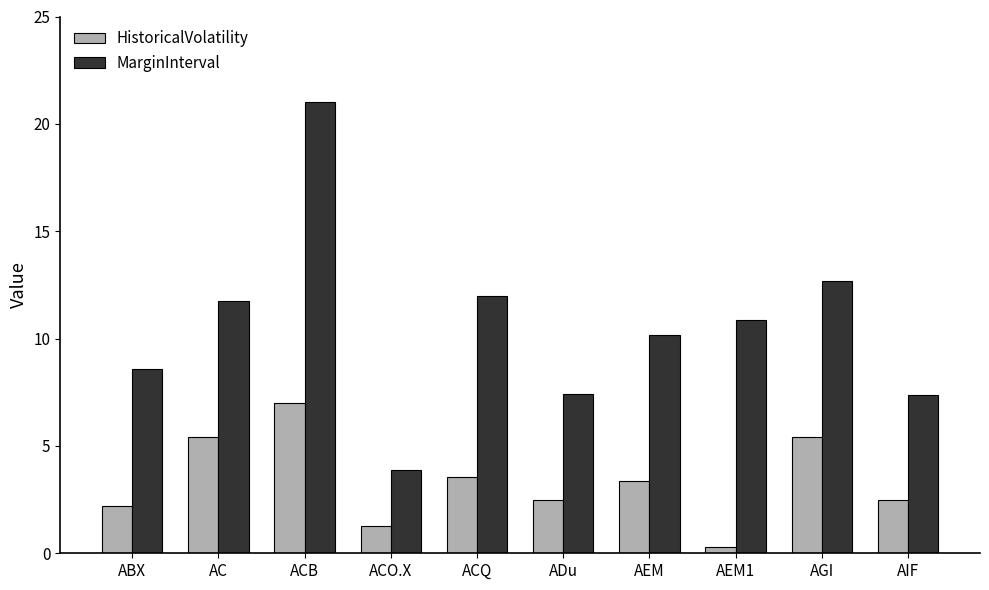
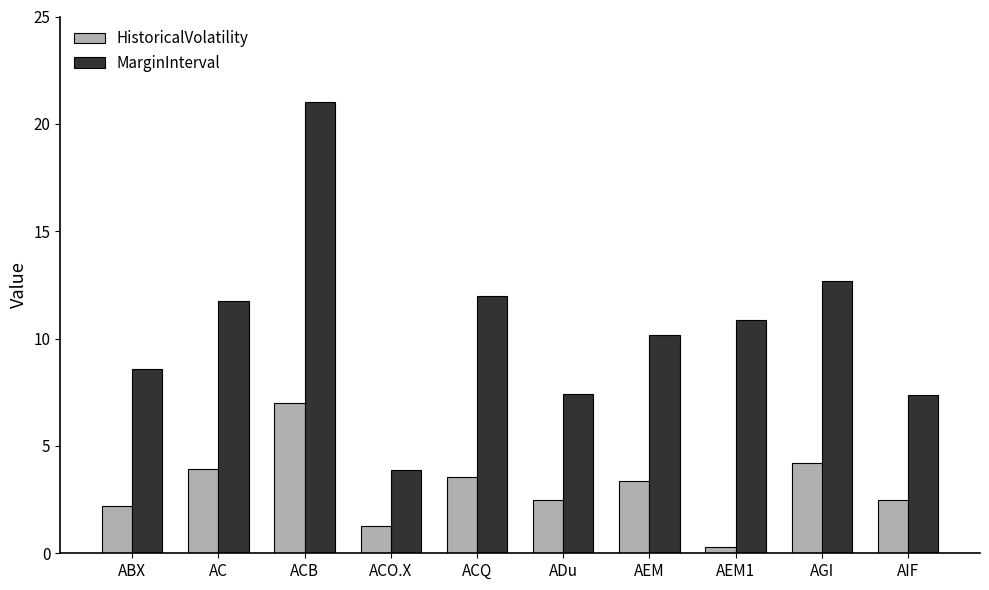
HistoricalVolatility, AC: 5.4 -> 3.9
HistoricalVolatility, AGI: 5.4 -> 4.2
